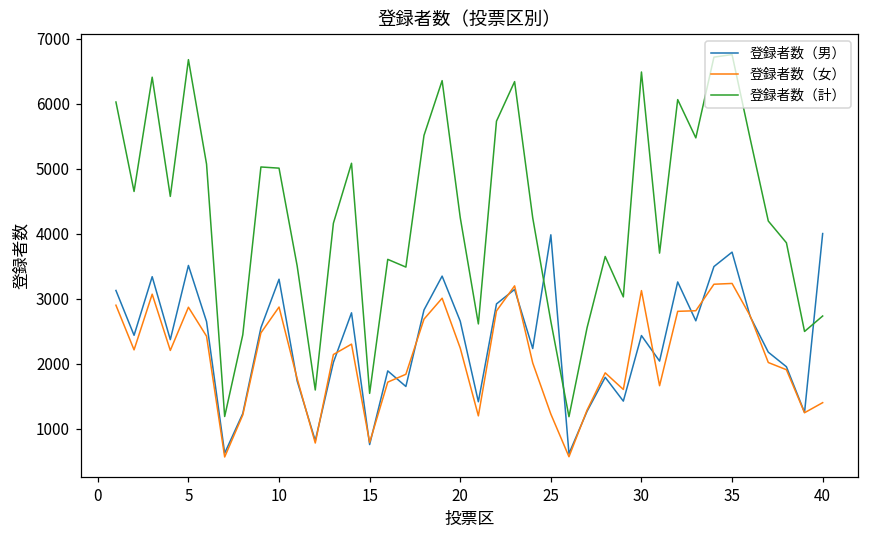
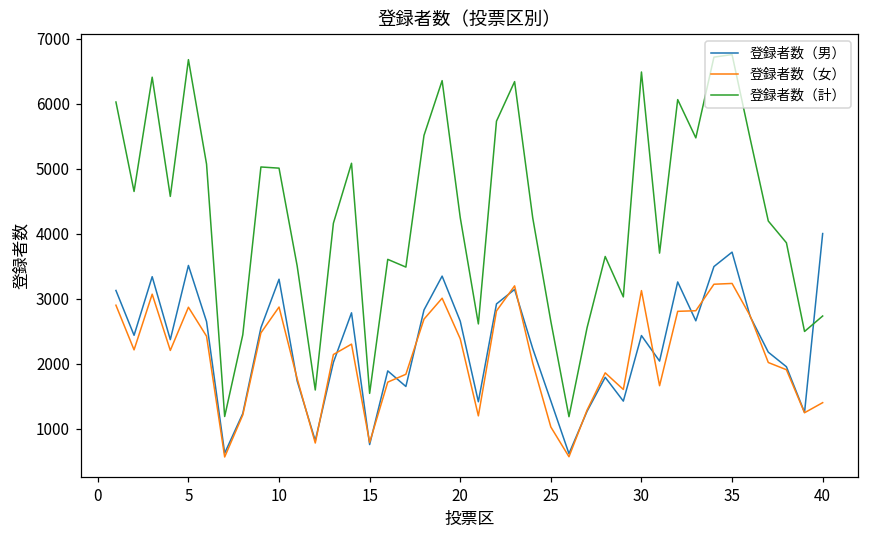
登録者数（女）, 20: 2200 -> 2400
登録者数（男）, 25: 4000 -> 1400
登録者数（女）, 25: 1200 -> 1000
